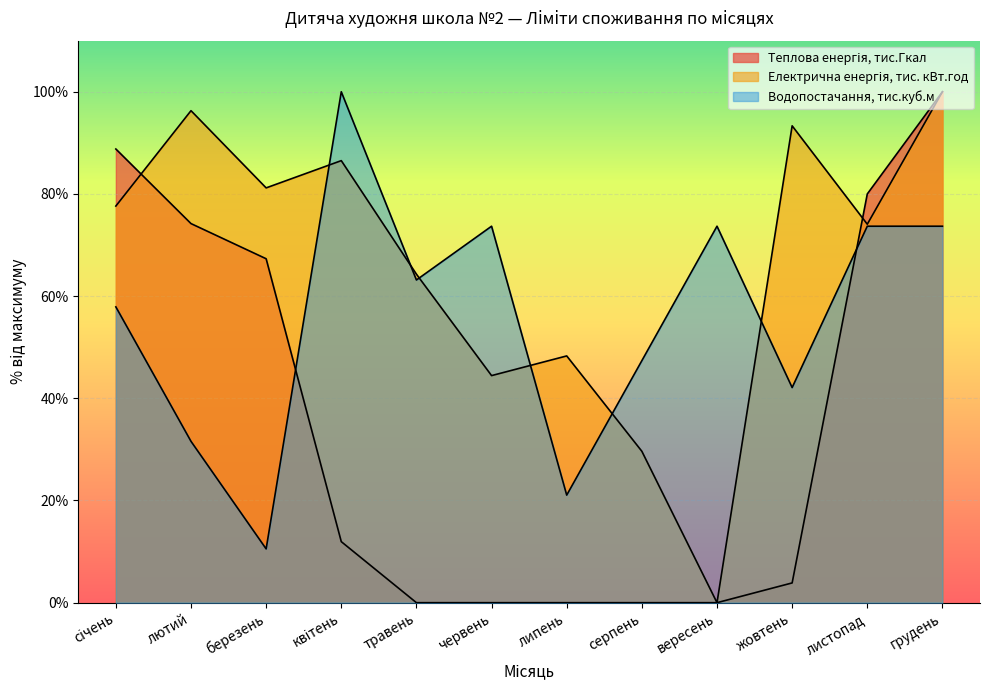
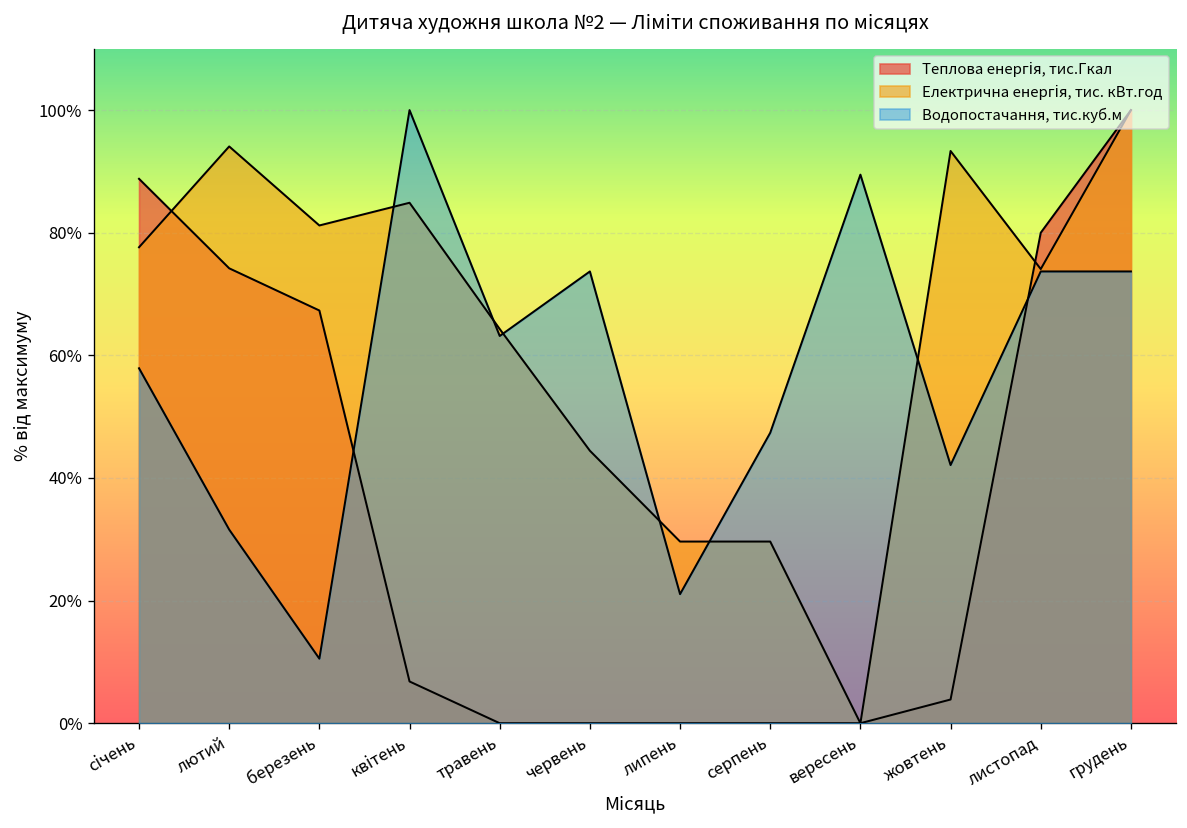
Електрична енергія, тис. кВт.год, лютий: 96% -> 94%
Теплова енергія, тис.Гкал, квітень: 12% -> 7%
Електрична енергія, тис. кВт.год, квітень: 87% -> 85%
Електрична енергія, тис. кВт.год, липень: 48% -> 30%
Водопостачання, тис.куб.м, вересень: 74% -> 89%
